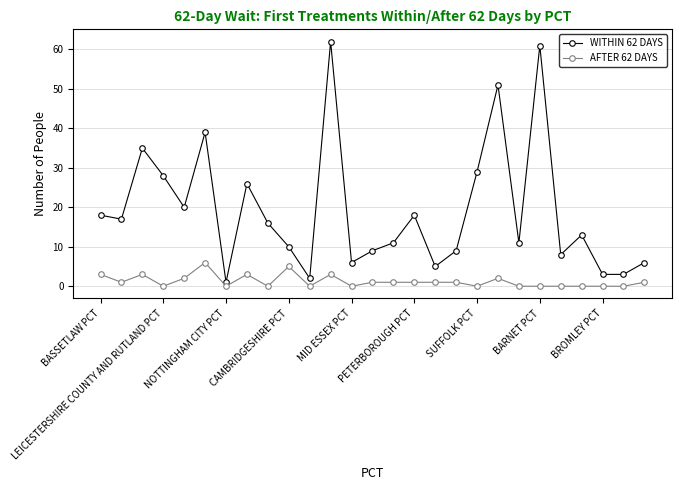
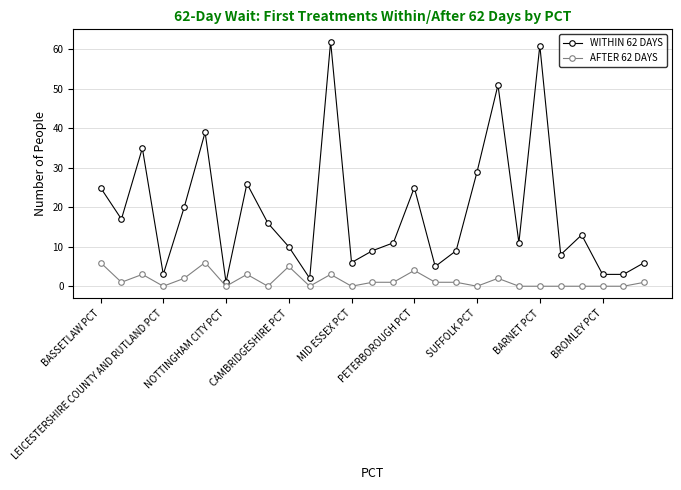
WITHIN 62 DAYS, BASSETLAW PCT: 18 -> 25
AFTER 62 DAYS, BASSETLAW PCT: 3 -> 6
WITHIN 62 DAYS, LEICESTERSHIRE COUNTY AND RUTLAND PCT: 28 -> 3
WITHIN 62 DAYS, PETERBOROUGH PCT: 18 -> 25
AFTER 62 DAYS, PETERBOROUGH PCT: 1 -> 4
